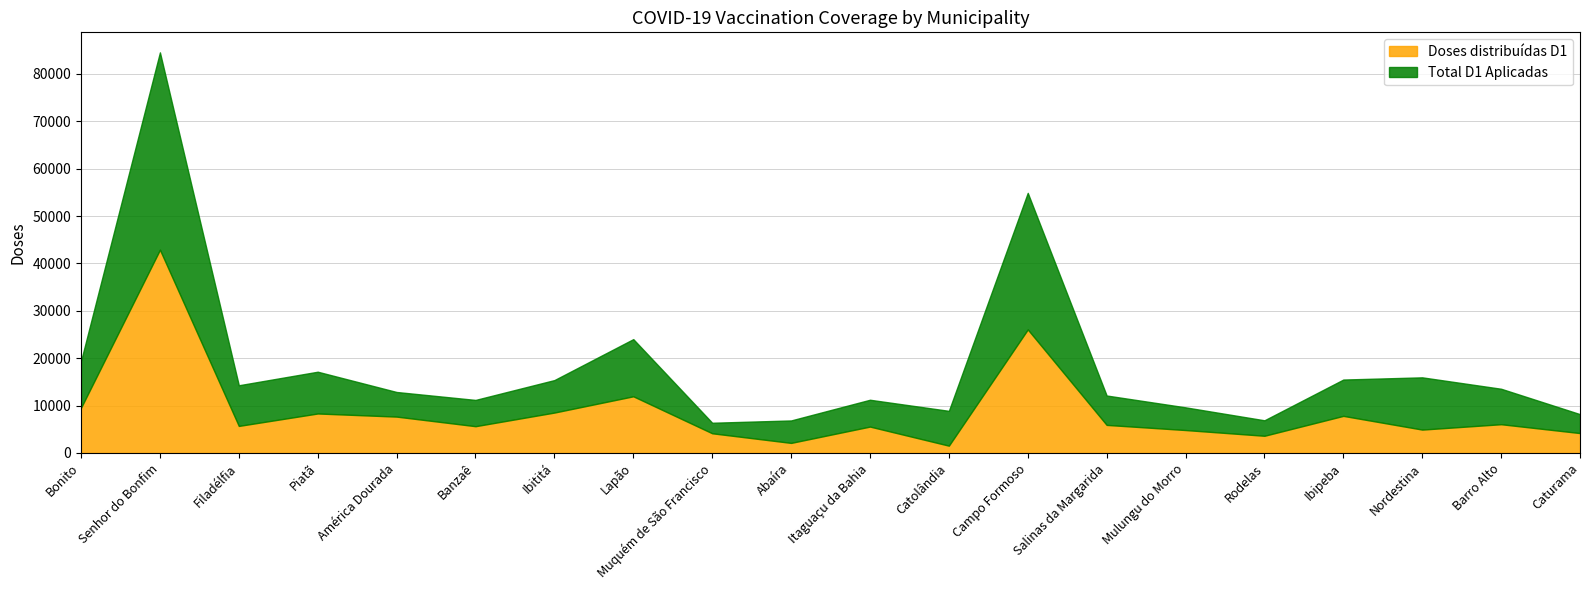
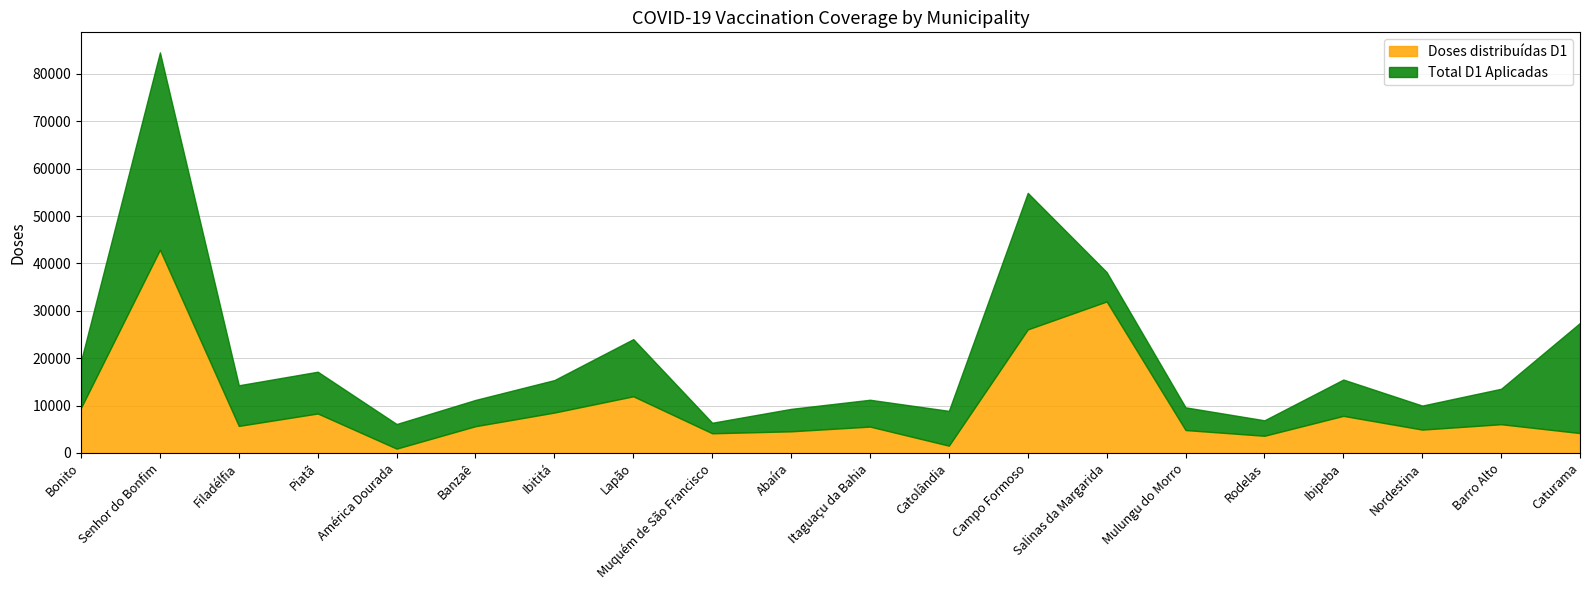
Doses distribuídas D1, América Dourada: 8000 -> 1000
Doses distribuídas D1, Abaíra: 2000 -> 5000
Doses distribuídas D1, Salinas da Margarida: 6000 -> 32000
Total D1 Aplicadas, Nordestina: 11000 -> 5000
Total D1 Aplicadas, Caturama: 4000 -> 23000
